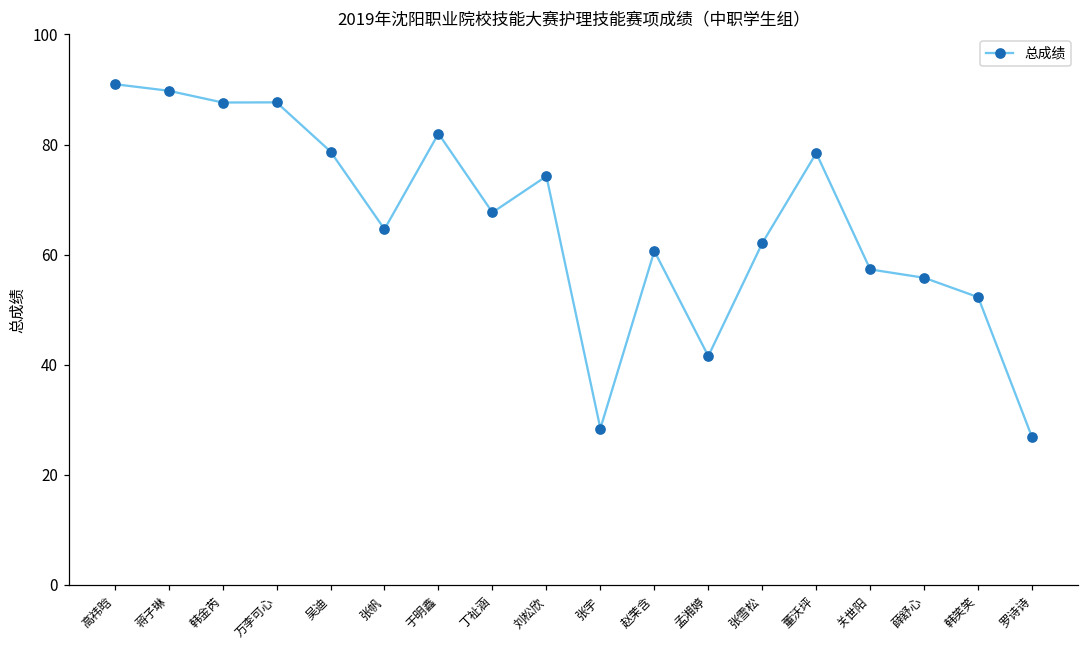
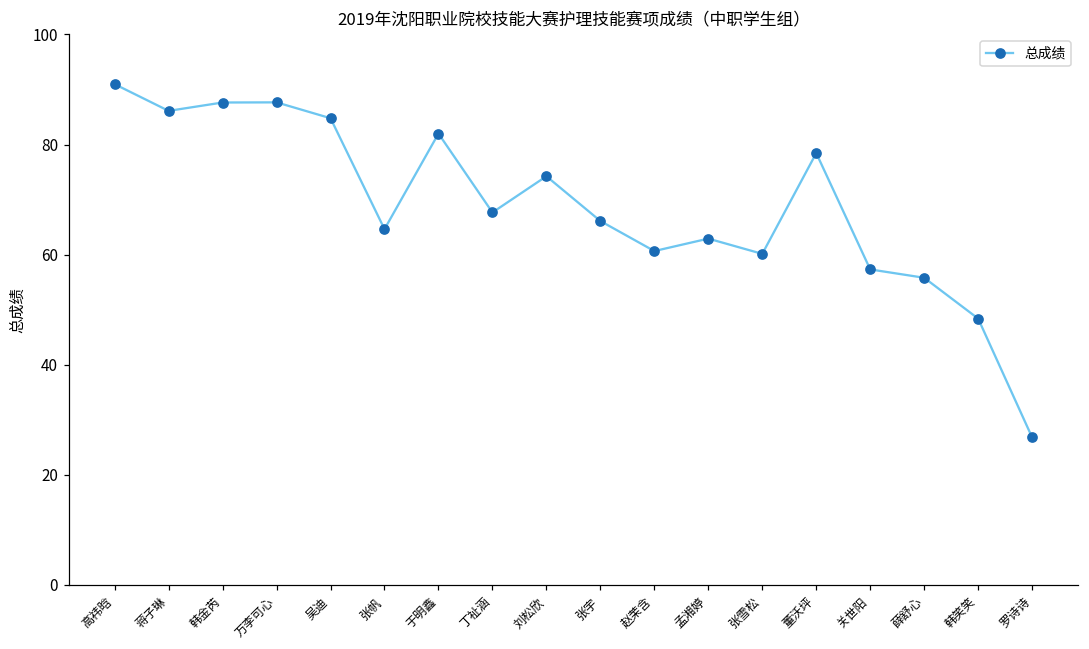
蒋子琳: 90 -> 86
吴迪: 79 -> 85
张宇: 28 -> 66
孟湘婷: 42 -> 63
张雪松: 62 -> 60
韩笑笑: 52 -> 48
